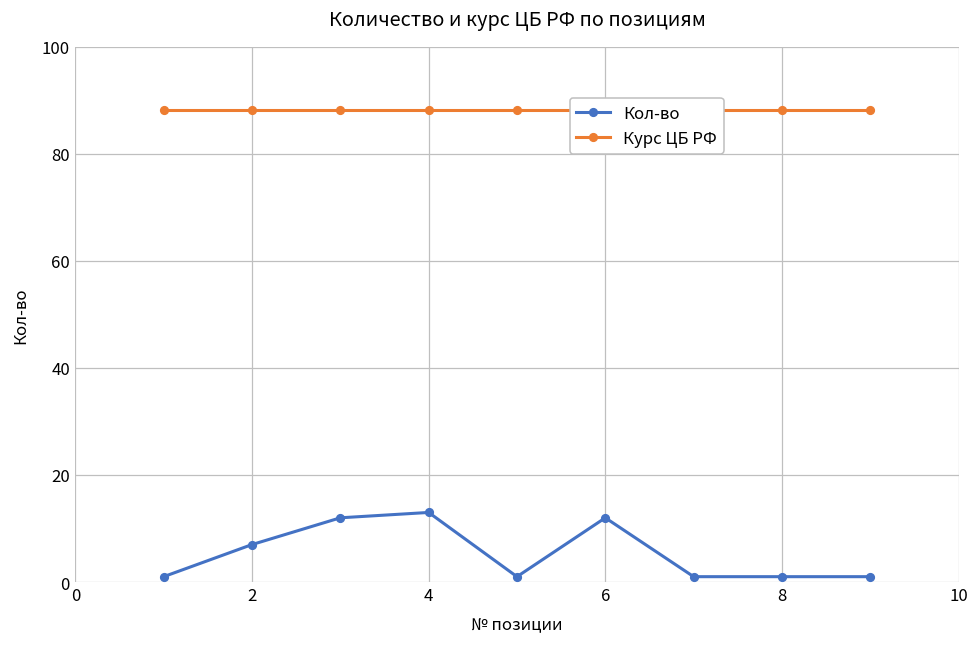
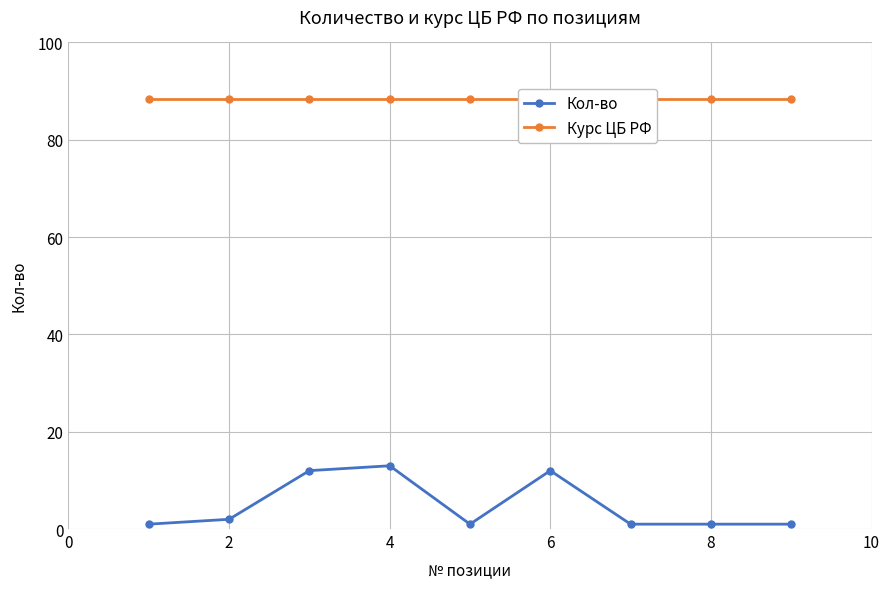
Кол-во, 2: 7 -> 2
